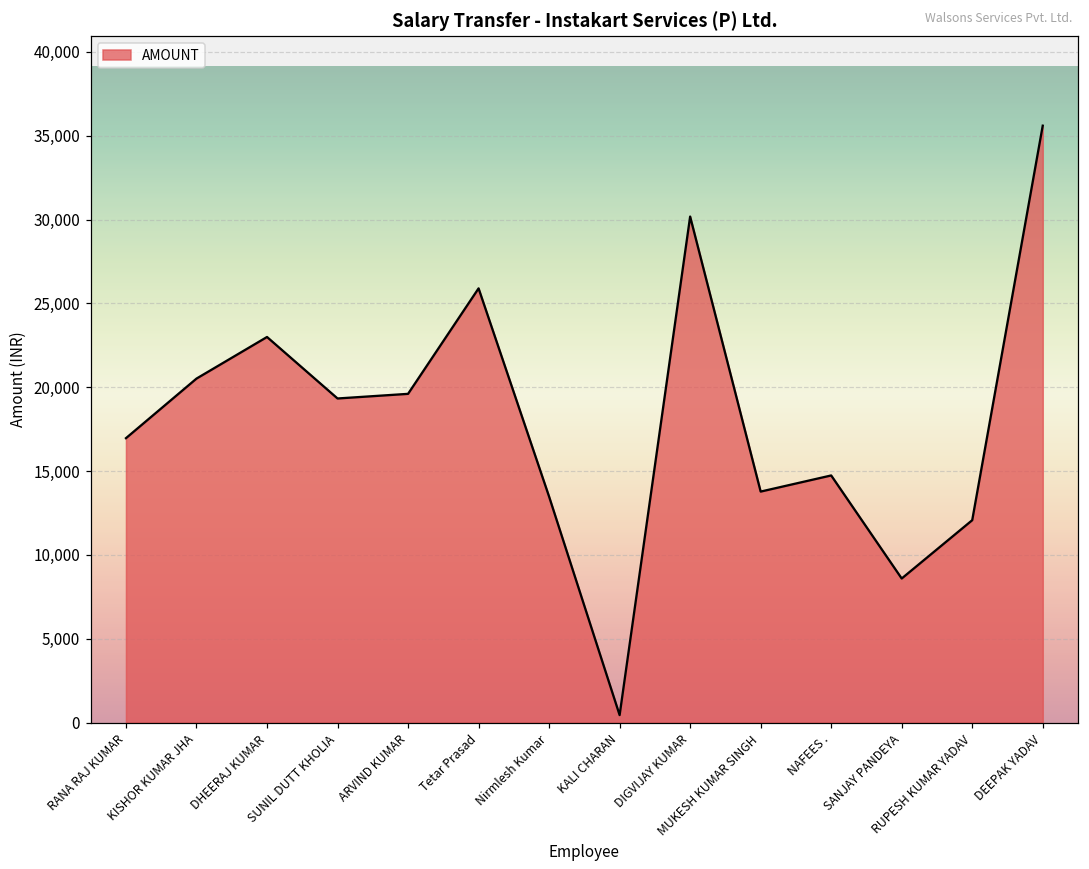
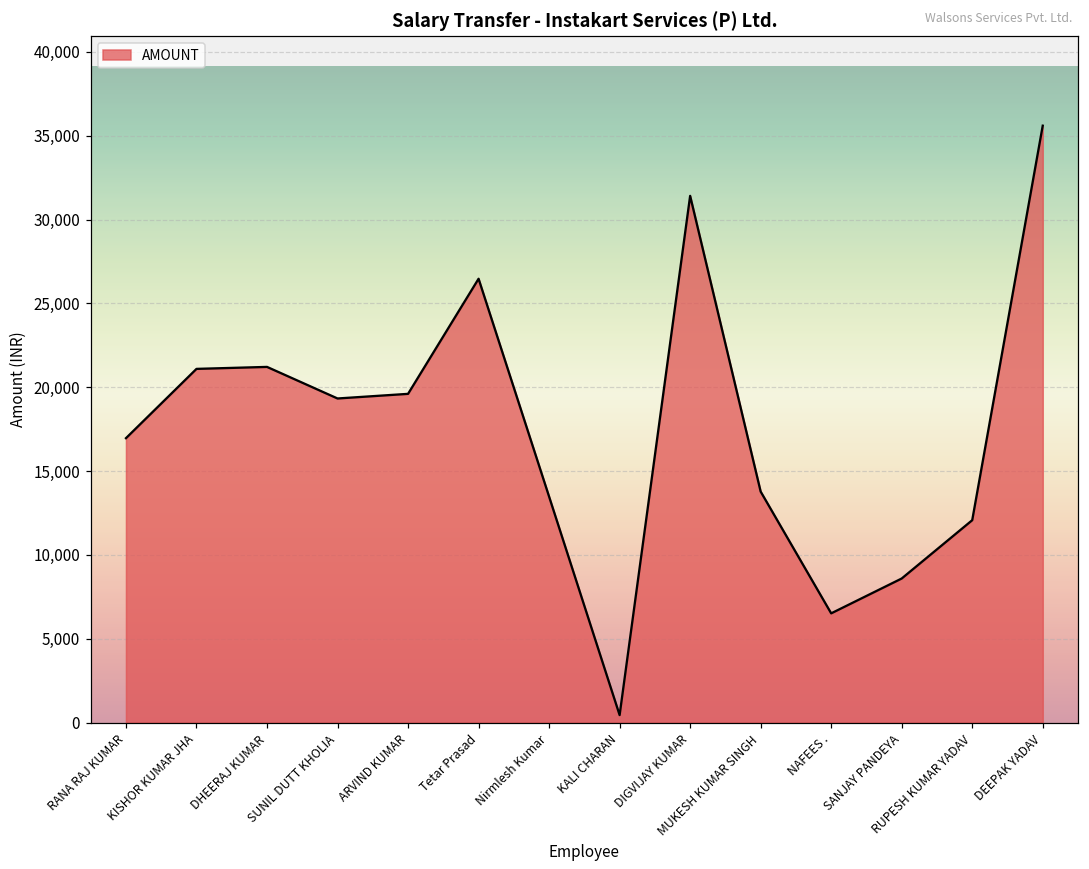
KISHOR KUMAR JHA: 20,500 -> 21,100
DHEERAJ KUMAR: 23,000 -> 21,200
Tetar Prasad: 25,900 -> 26,500
DIGVIJAY KUMAR: 30,200 -> 31,400
NAFEES .: 14,700 -> 6,500
